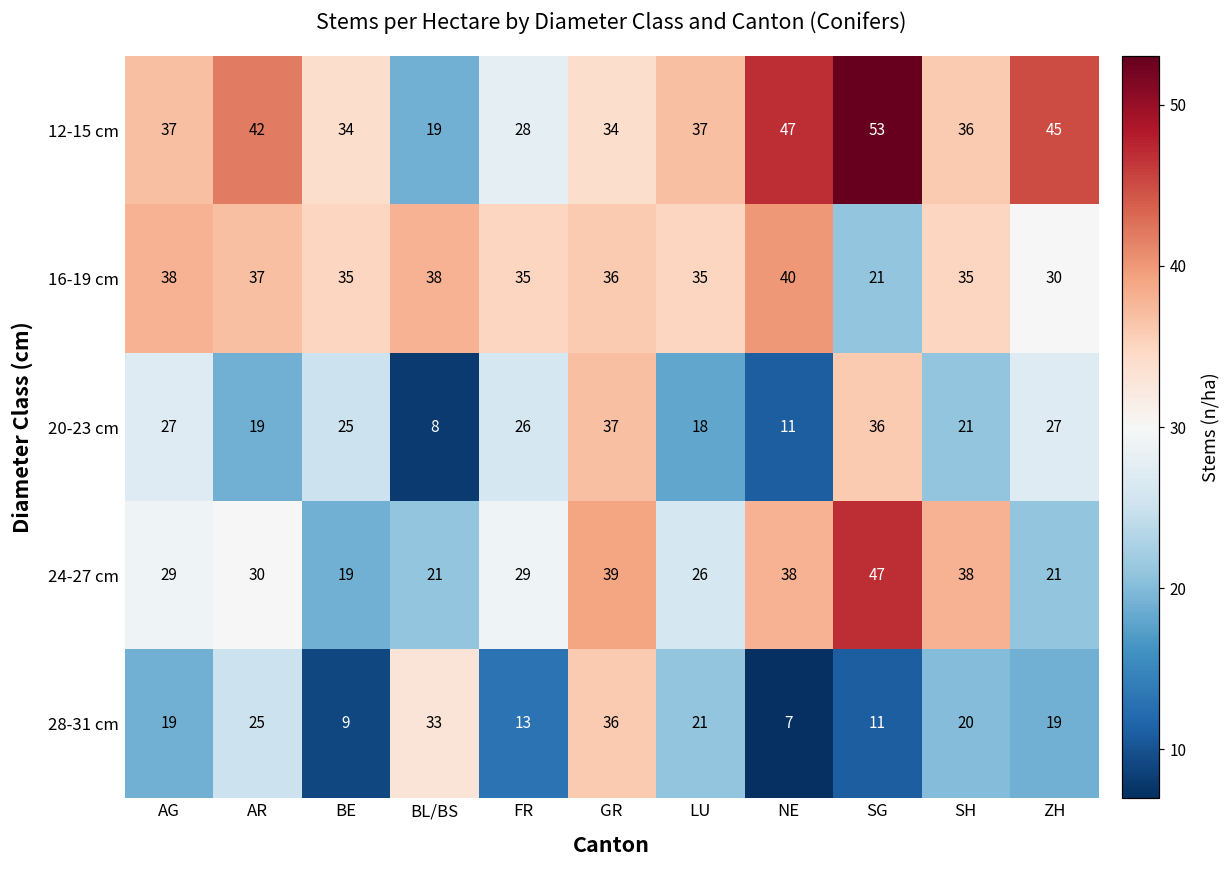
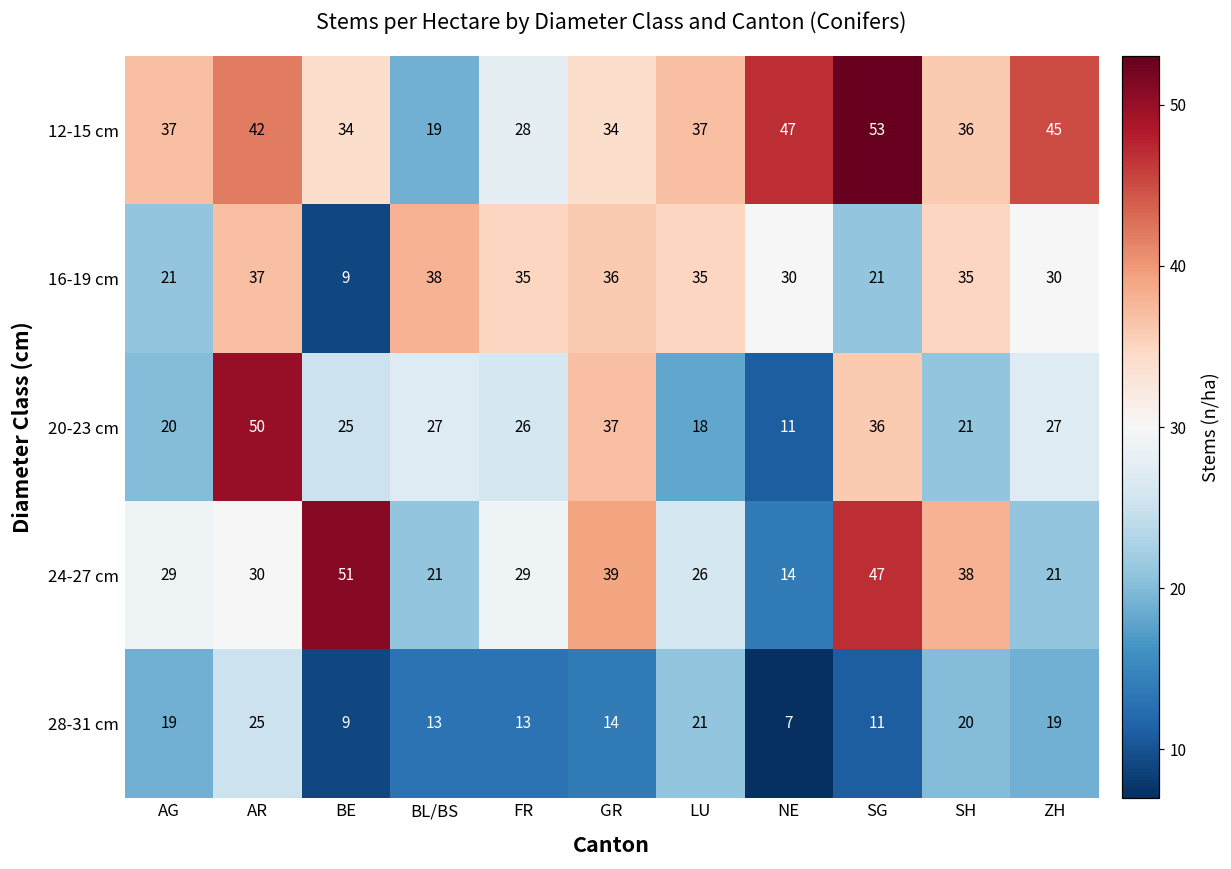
16-19 cm, AG: 38 -> 21
16-19 cm, BE: 35 -> 9
16-19 cm, NE: 40 -> 30
20-23 cm, AG: 27 -> 20
20-23 cm, AR: 19 -> 50
20-23 cm, BL/BS: 8 -> 27
24-27 cm, BE: 19 -> 51
24-27 cm, NE: 38 -> 14
28-31 cm, BL/BS: 33 -> 13
28-31 cm, GR: 36 -> 14
